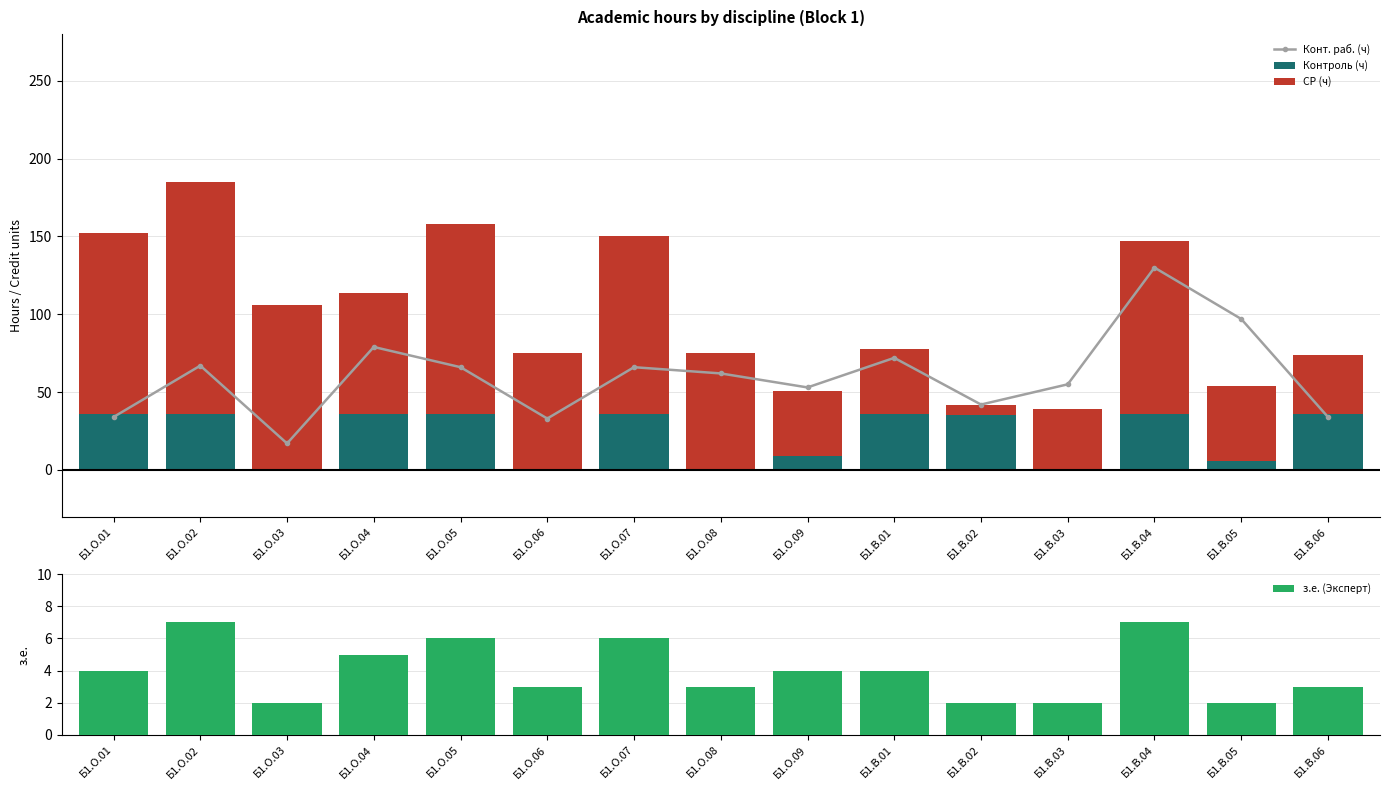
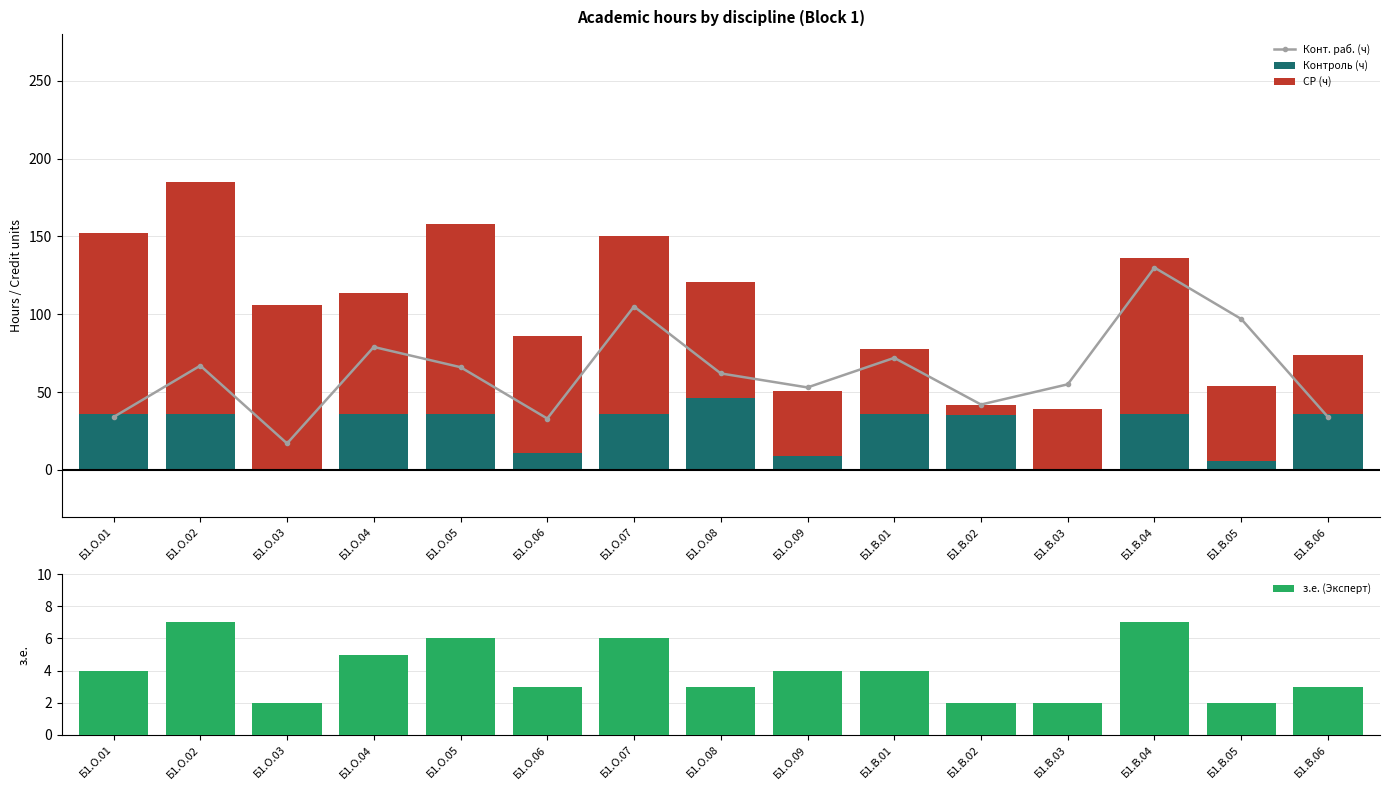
Academic hours by discipline (Block 1), Контроль (ч), Б1.О.06: 0 -> 11
Academic hours by discipline (Block 1), Конт. раб. (ч), Б1.О.07: 66 -> 105
Academic hours by discipline (Block 1), Контроль (ч), Б1.О.08: 0 -> 46
Academic hours by discipline (Block 1), СР (ч), Б1.В.04: 111 -> 100
